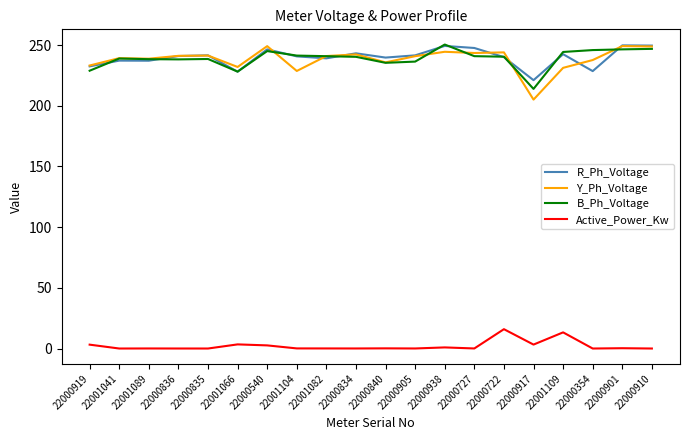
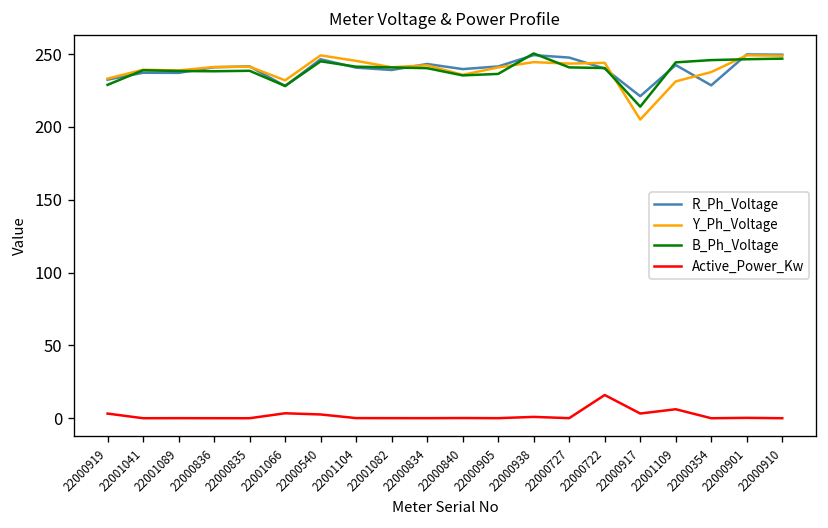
Y_Ph_Voltage, 22001104: 229 -> 245
Active_Power_Kw, 22001109: 13 -> 6
